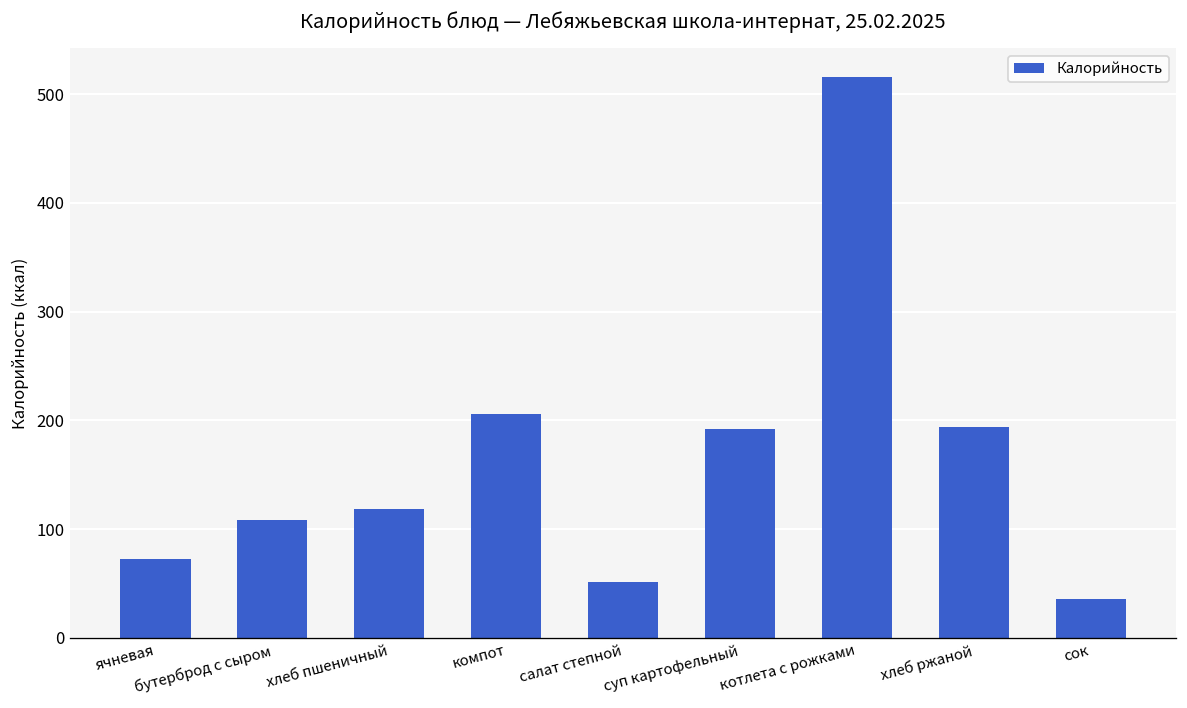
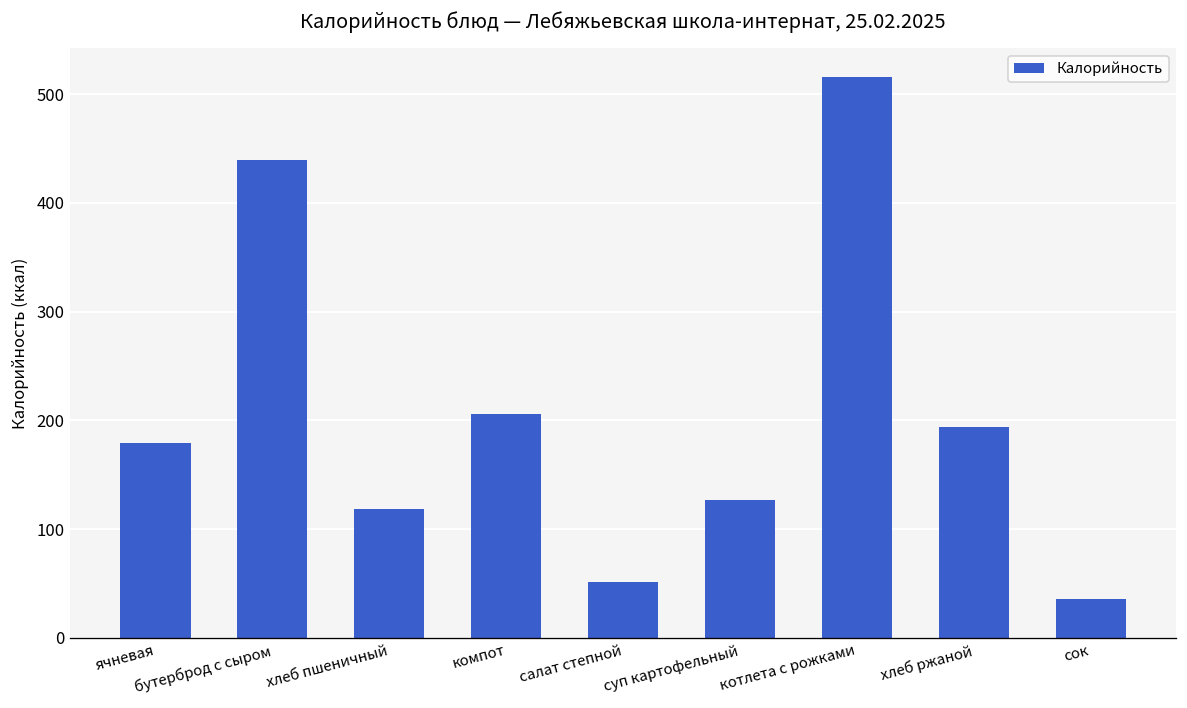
ячневая: 70 -> 180
бутерброд с сыром: 110 -> 440
суп картофельный: 190 -> 130
